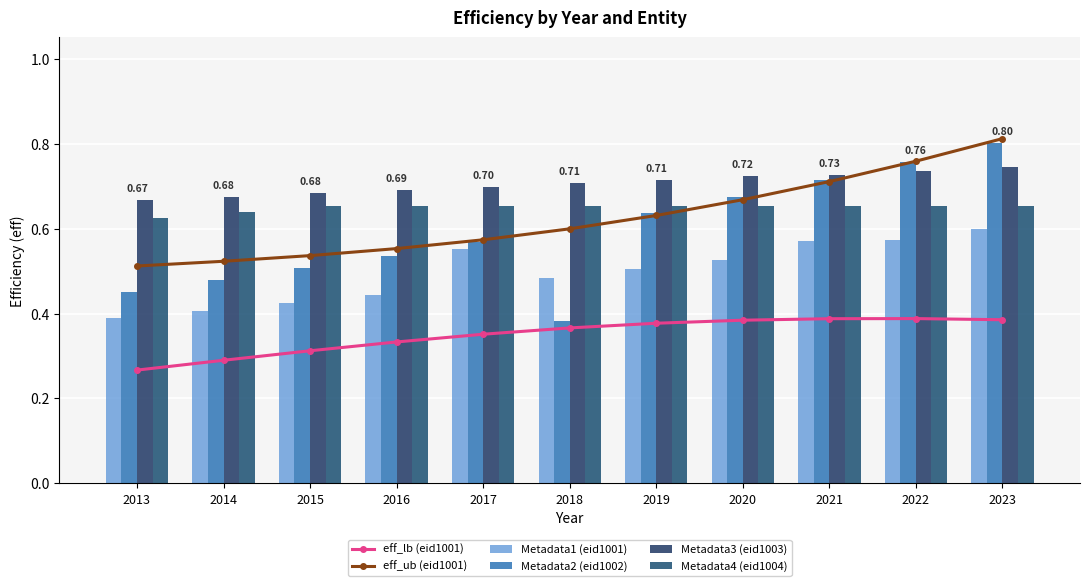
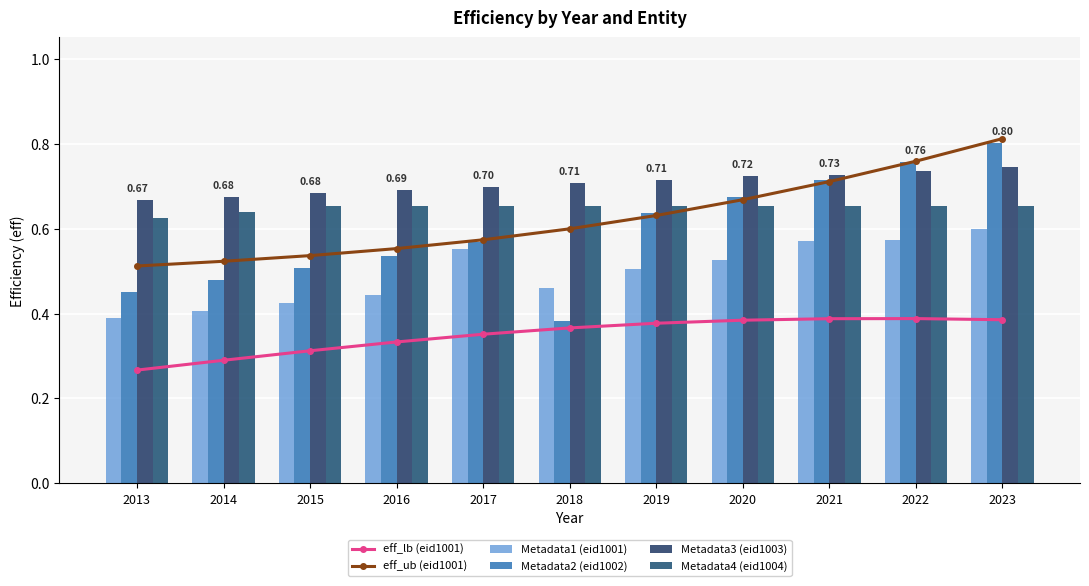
Metadata1 (eid1001), 2018: 0.48 -> 0.46
